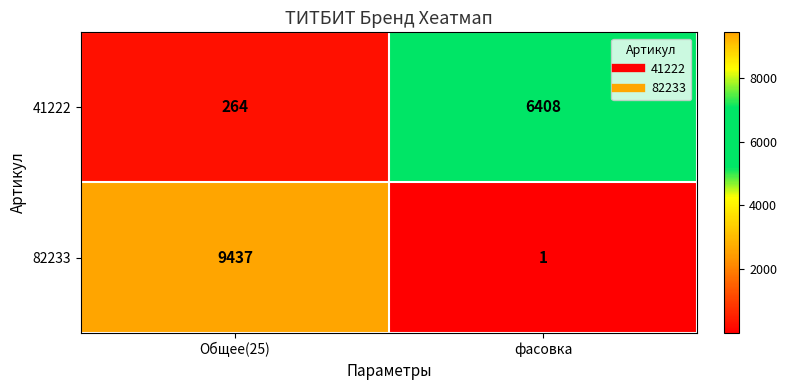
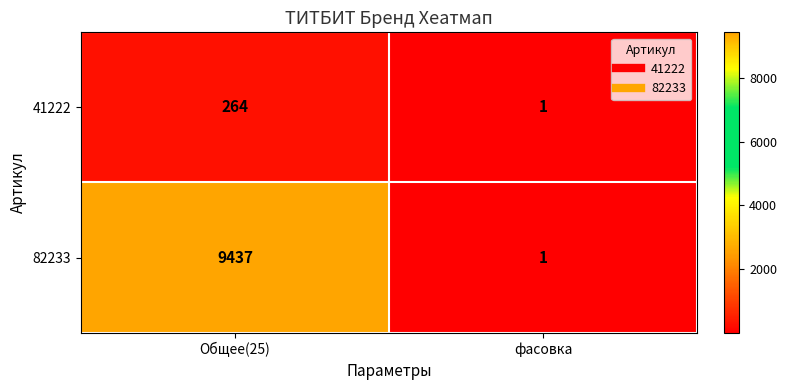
41222, фасовка: 6408 -> 1
